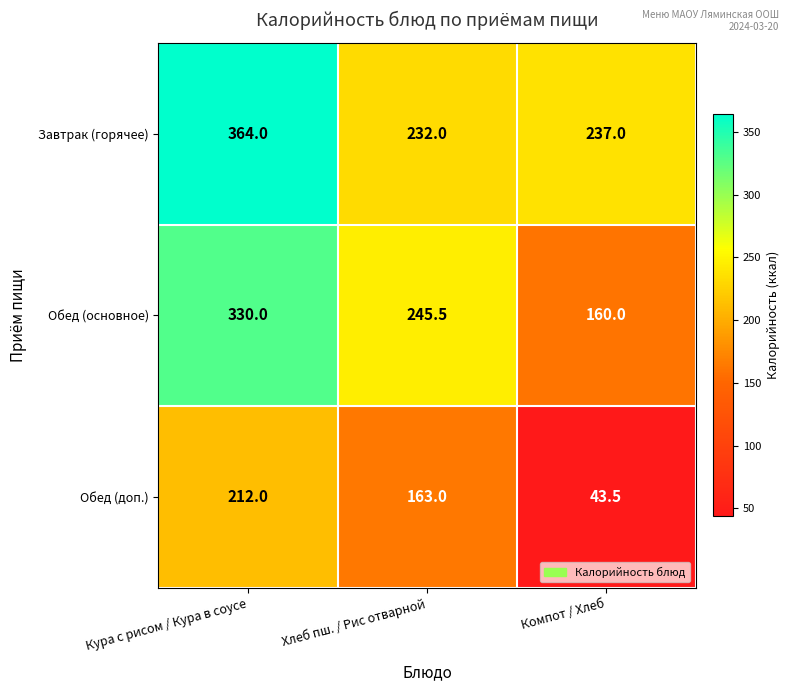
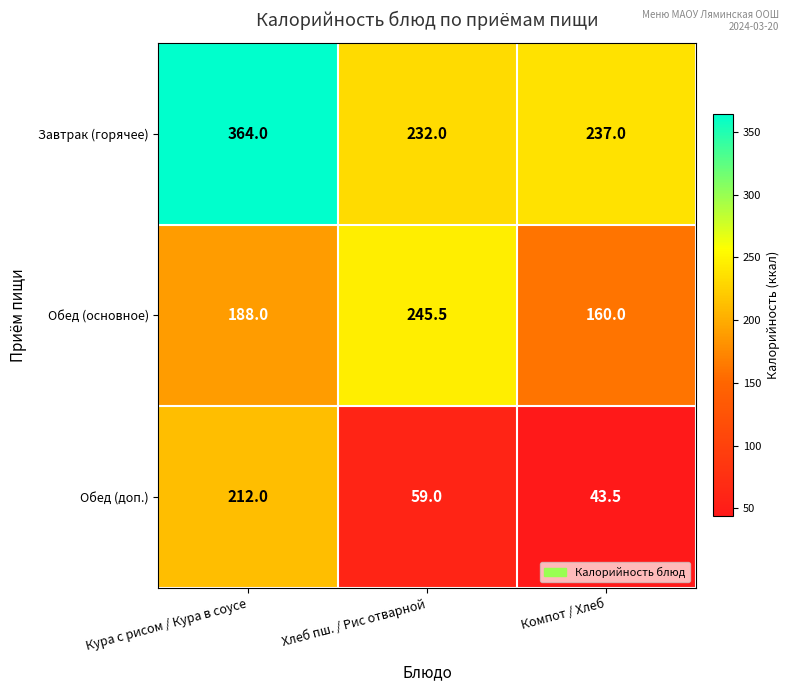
Обед (основное), Кура с рисом / Кура в соусе: 330.0 -> 188.0
Обед (доп.), Хлеб пш. / Рис отварной: 163.0 -> 59.0
